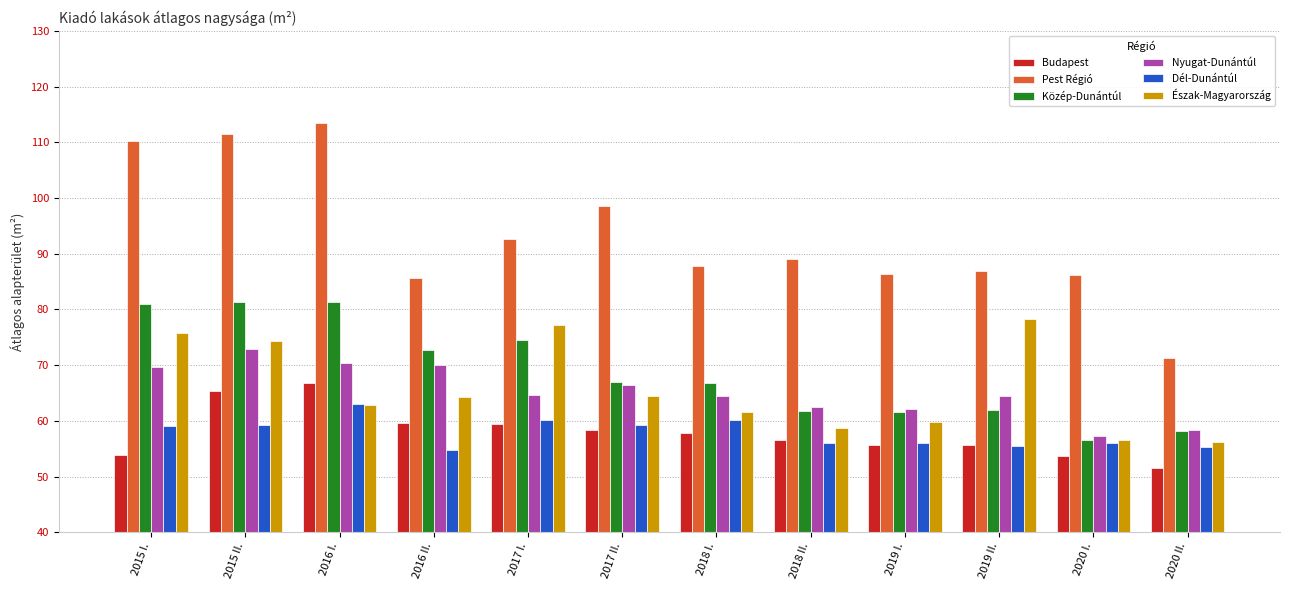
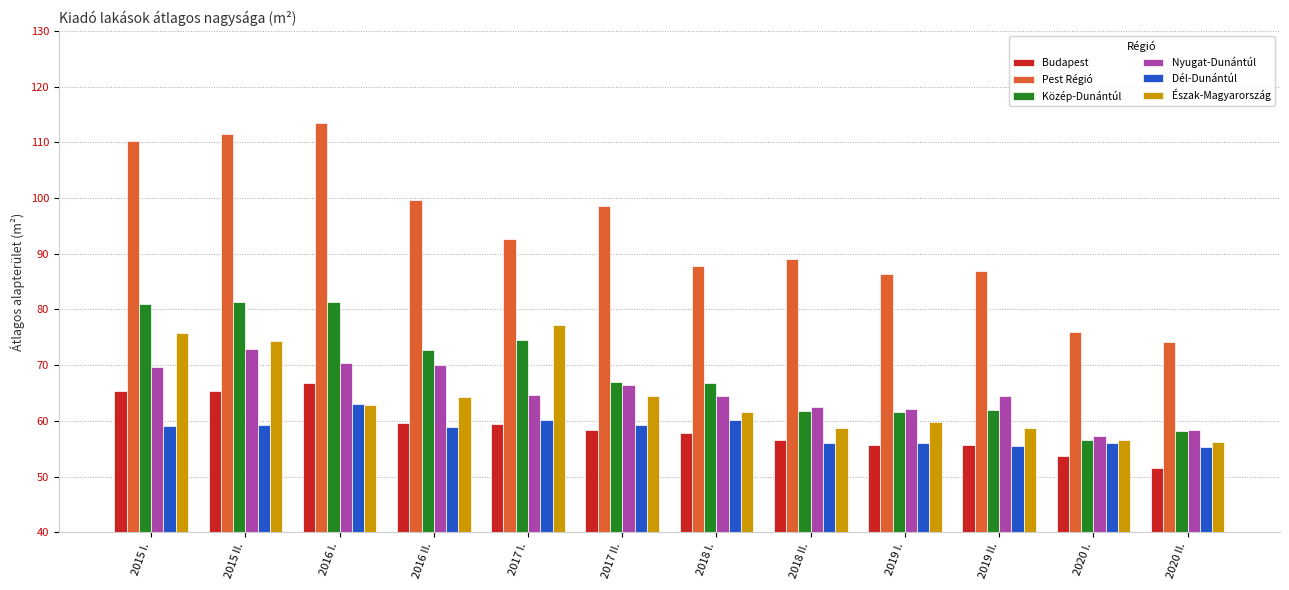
Budapest, 2015 I.: 54 -> 65
Pest Régió, 2016 II.: 86 -> 100
Dél-Dunántúl, 2016 II.: 55 -> 59
Észak-Magyarország, 2019 II.: 78 -> 59
Pest Régió, 2020 I.: 86 -> 76
Pest Régió, 2020 II.: 71 -> 74
